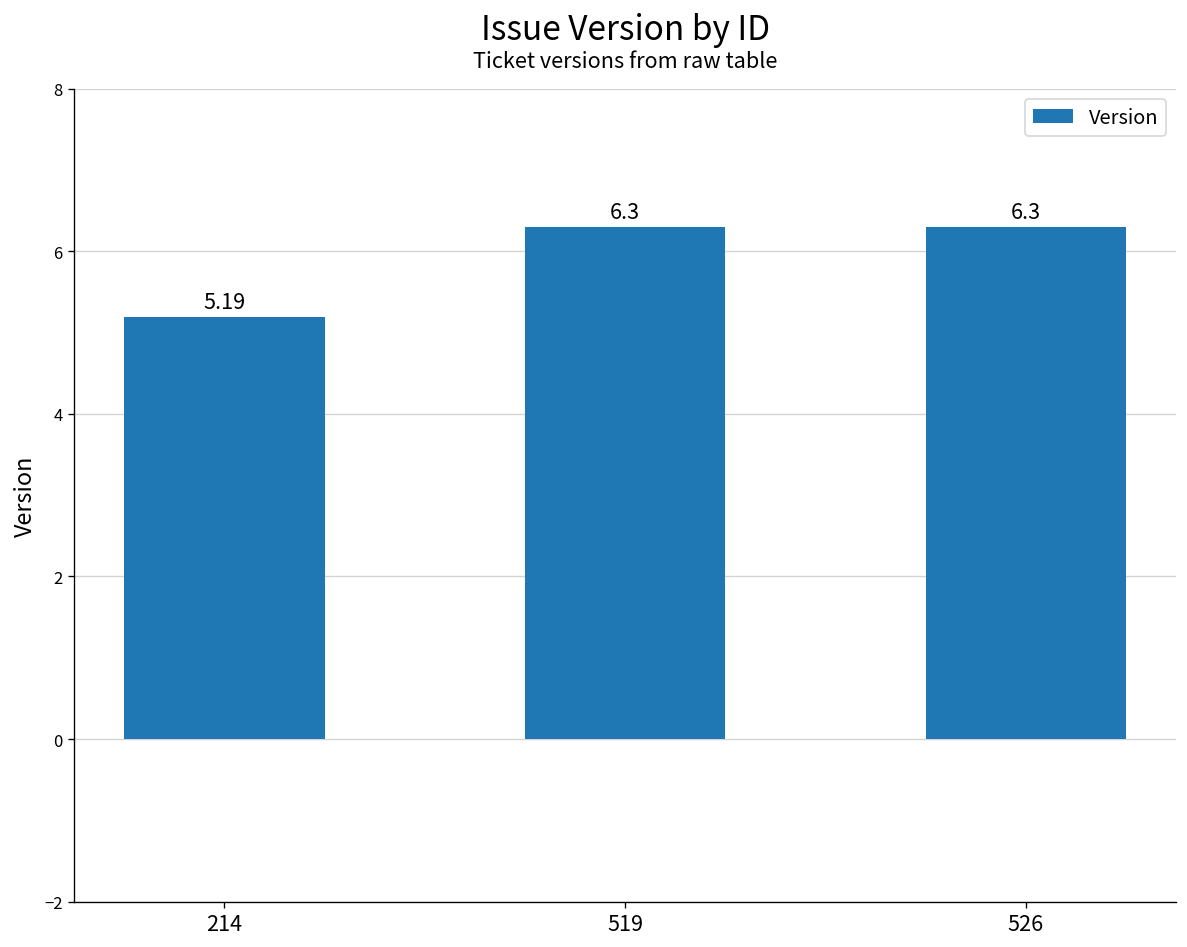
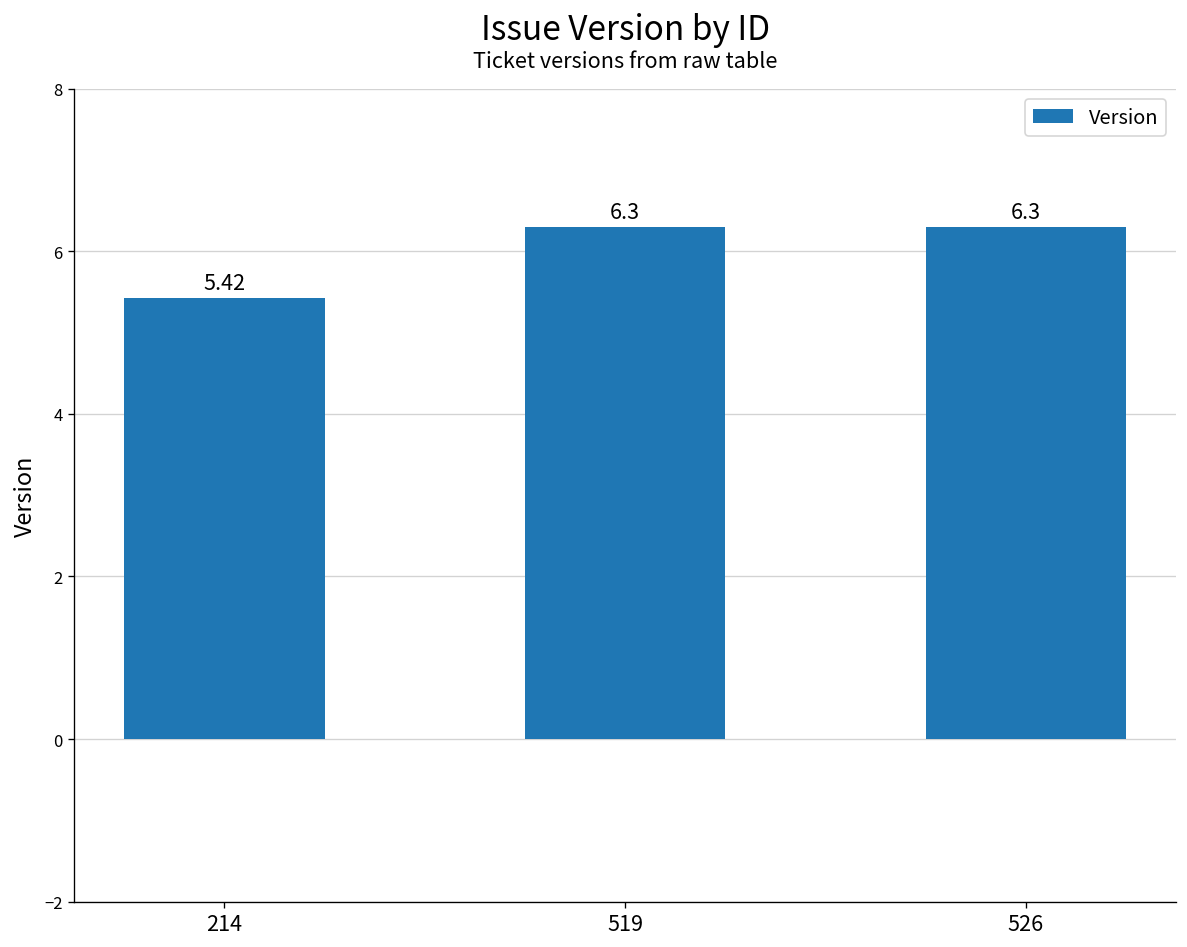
214: 5.19 -> 5.42
